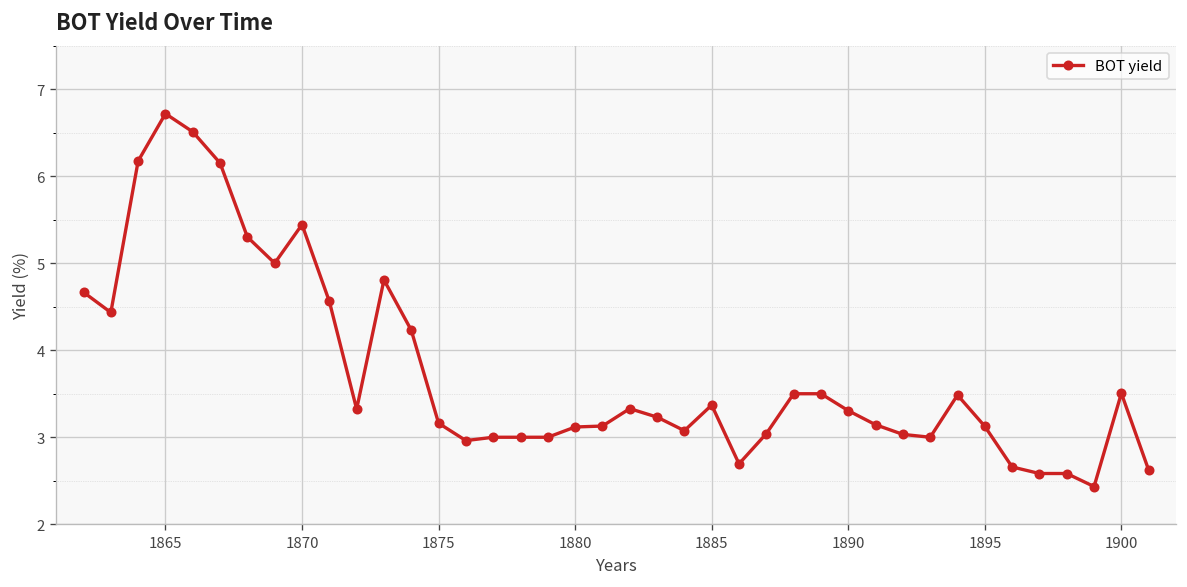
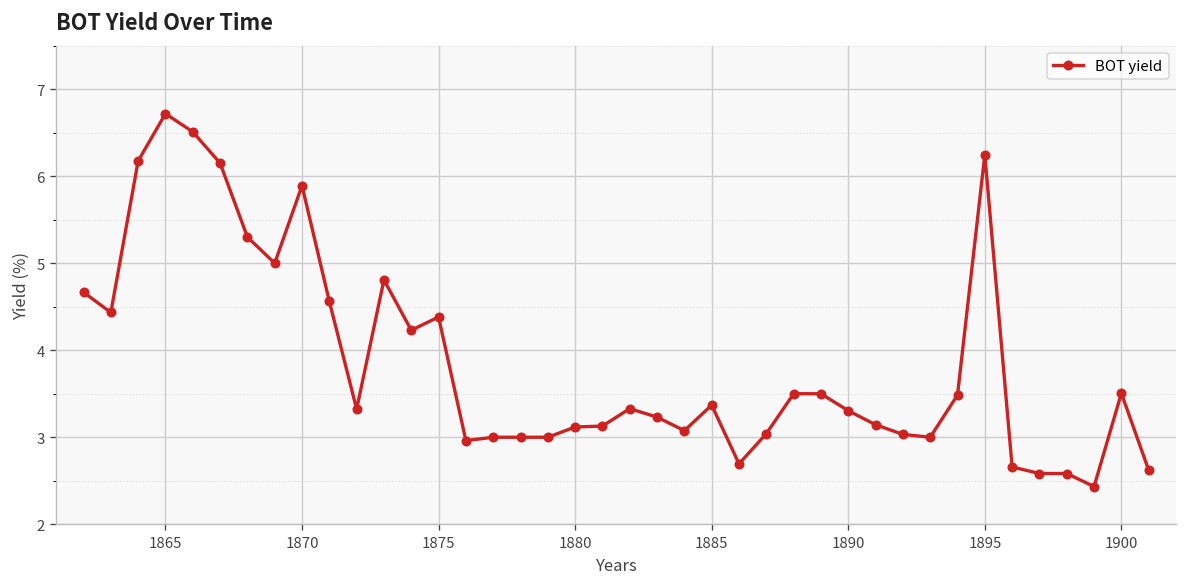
1870: 5.4 -> 5.9
1875: 3.2 -> 4.4
1895: 3.1 -> 6.2
